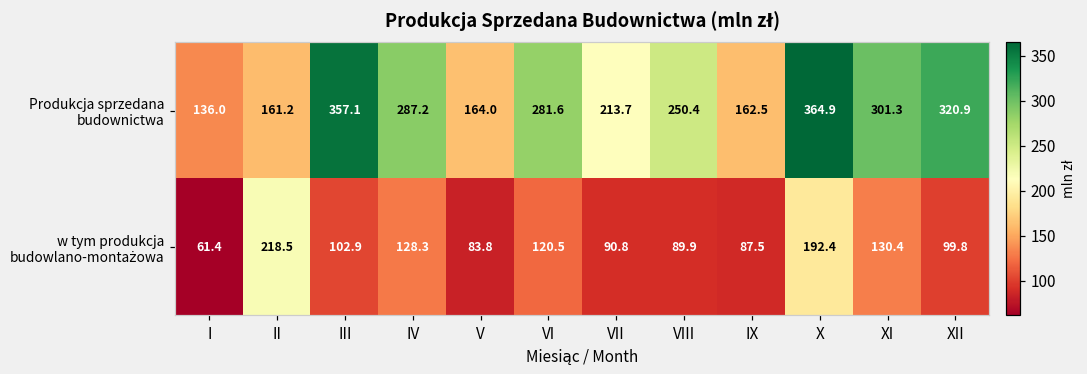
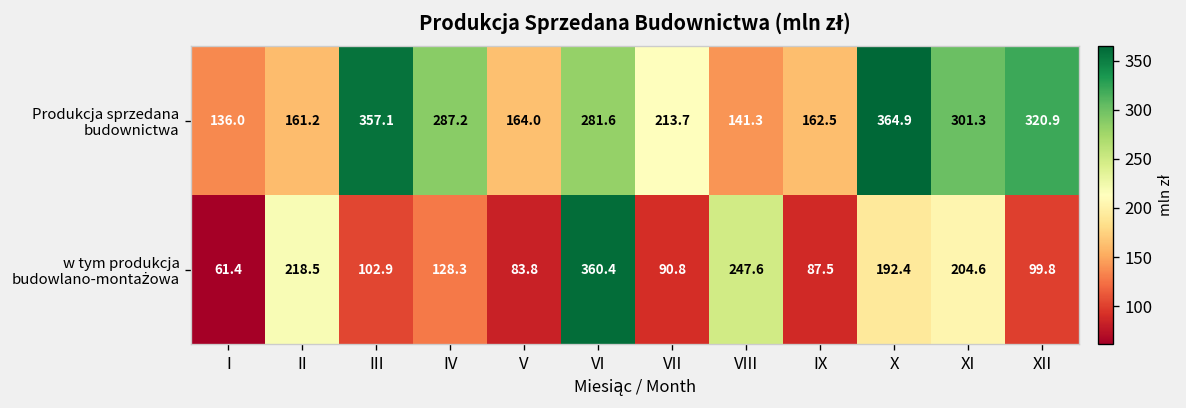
Produkcja sprzedana budownictwa, VIII: 250.4 -> 141.3
w tym produkcja budowlano-montażowa, VI: 120.5 -> 360.4
w tym produkcja budowlano-montażowa, VIII: 89.9 -> 247.6
w tym produkcja budowlano-montażowa, XI: 130.4 -> 204.6
